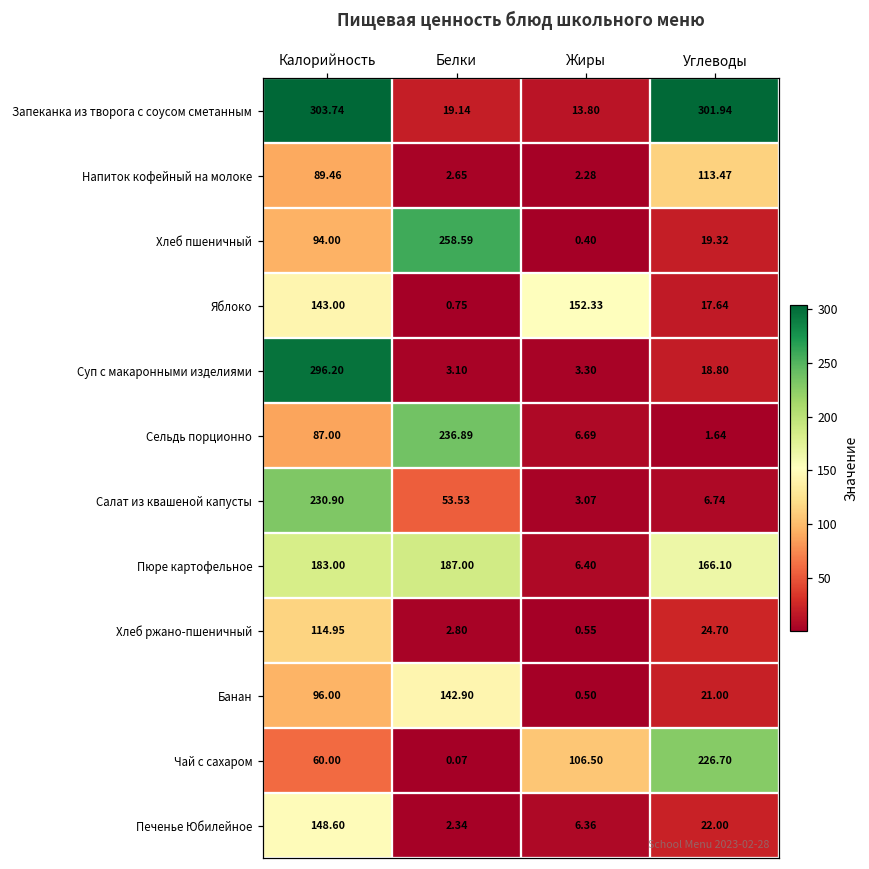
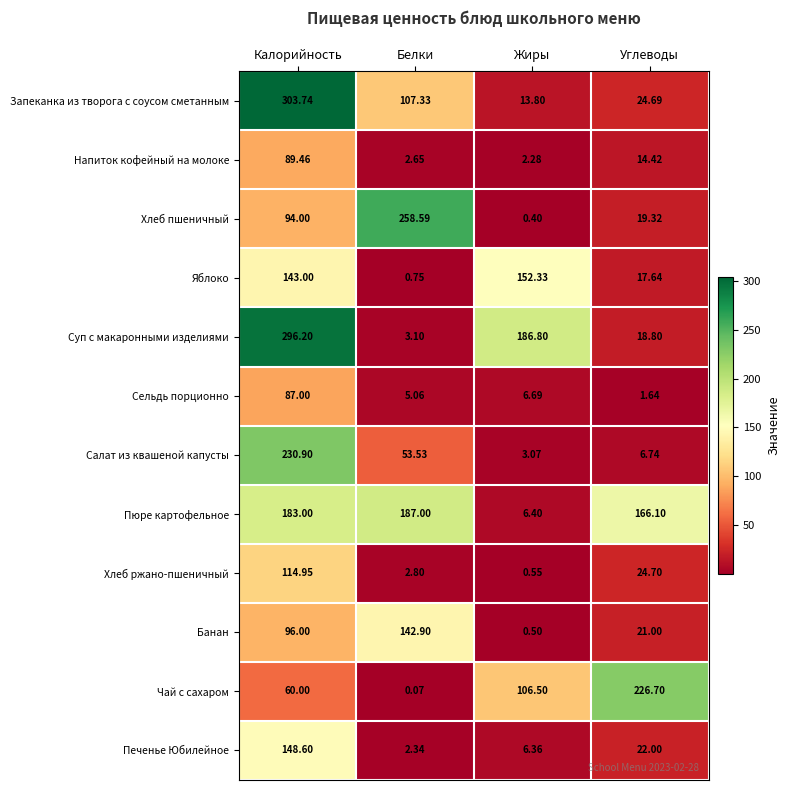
Запеканка из творога с соусом сметанным, Белки: 19.14 -> 107.33
Запеканка из творога с соусом сметанным, Углеводы: 301.94 -> 24.69
Напиток кофейный на молоке, Углеводы: 113.47 -> 14.42
Суп с макаронными изделиями, Жиры: 3.30 -> 186.80
Сельдь порционно, Белки: 236.89 -> 5.06
